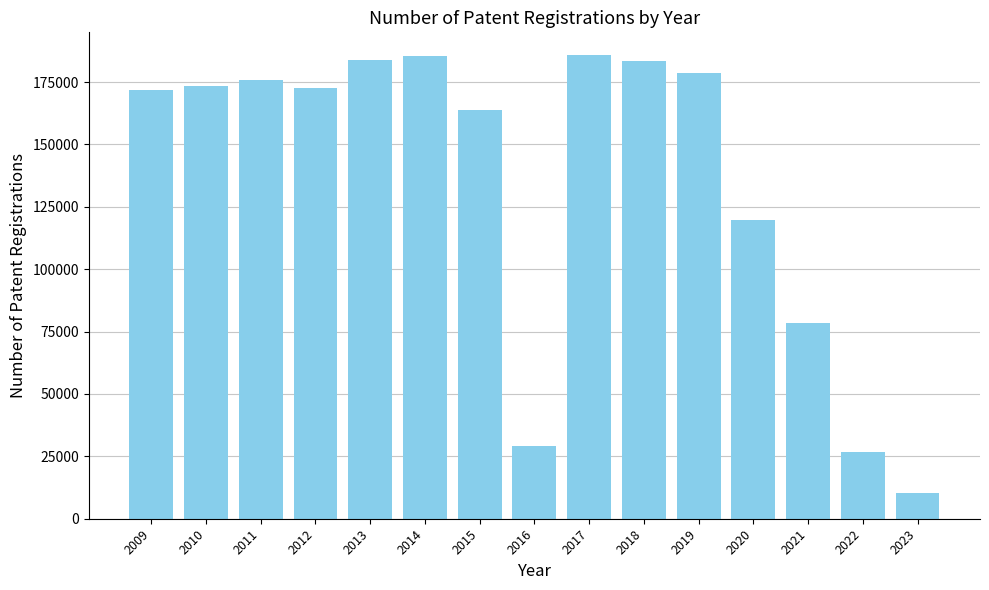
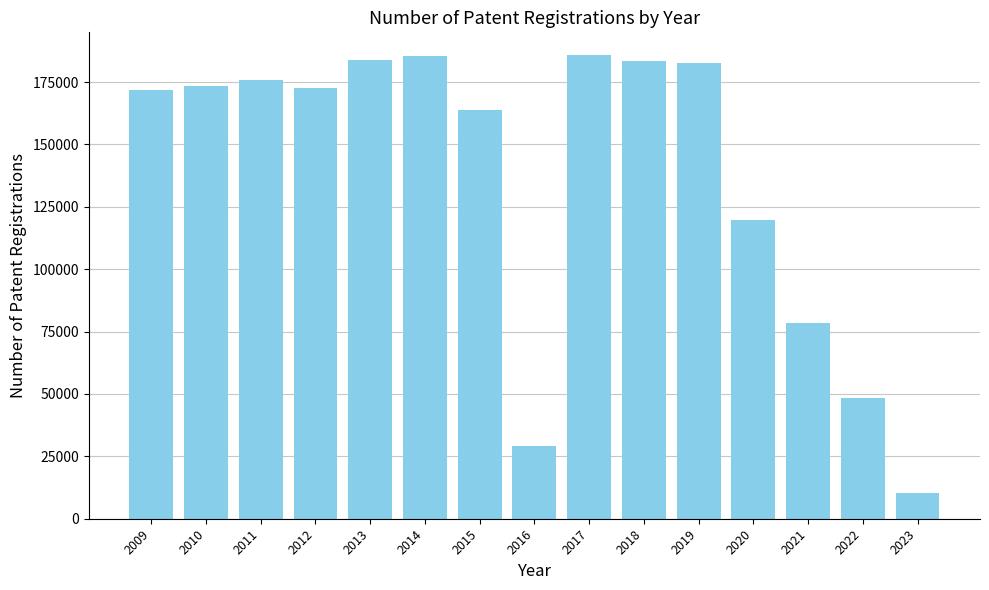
2019: 179000 -> 182000
2022: 27000 -> 48000
